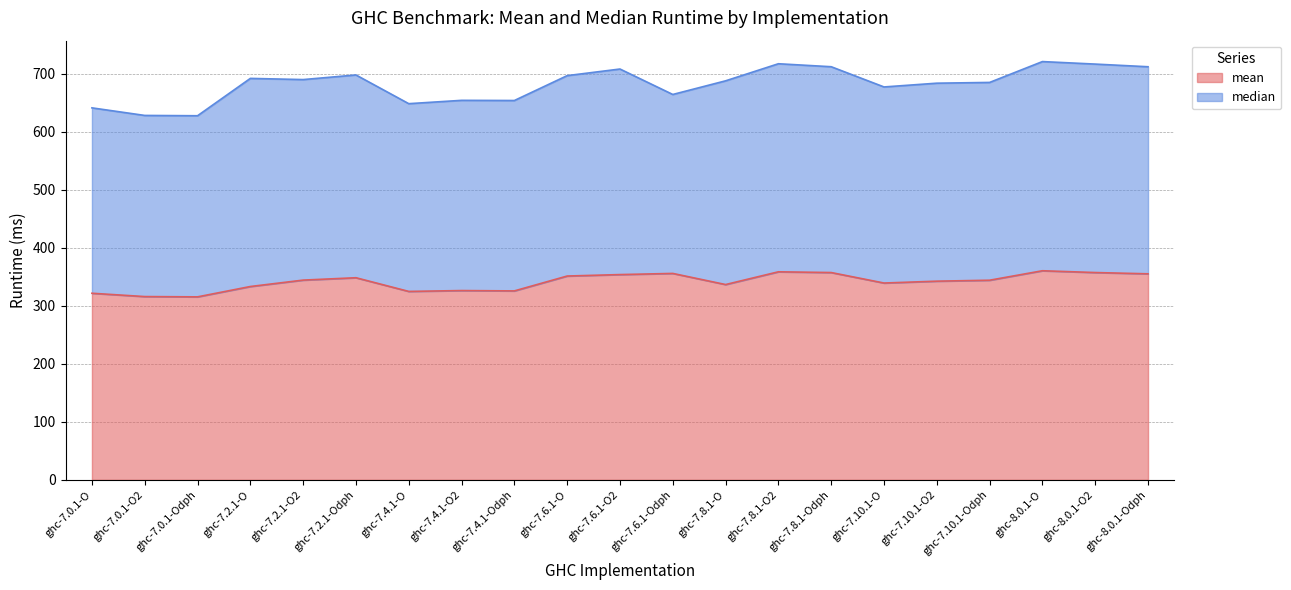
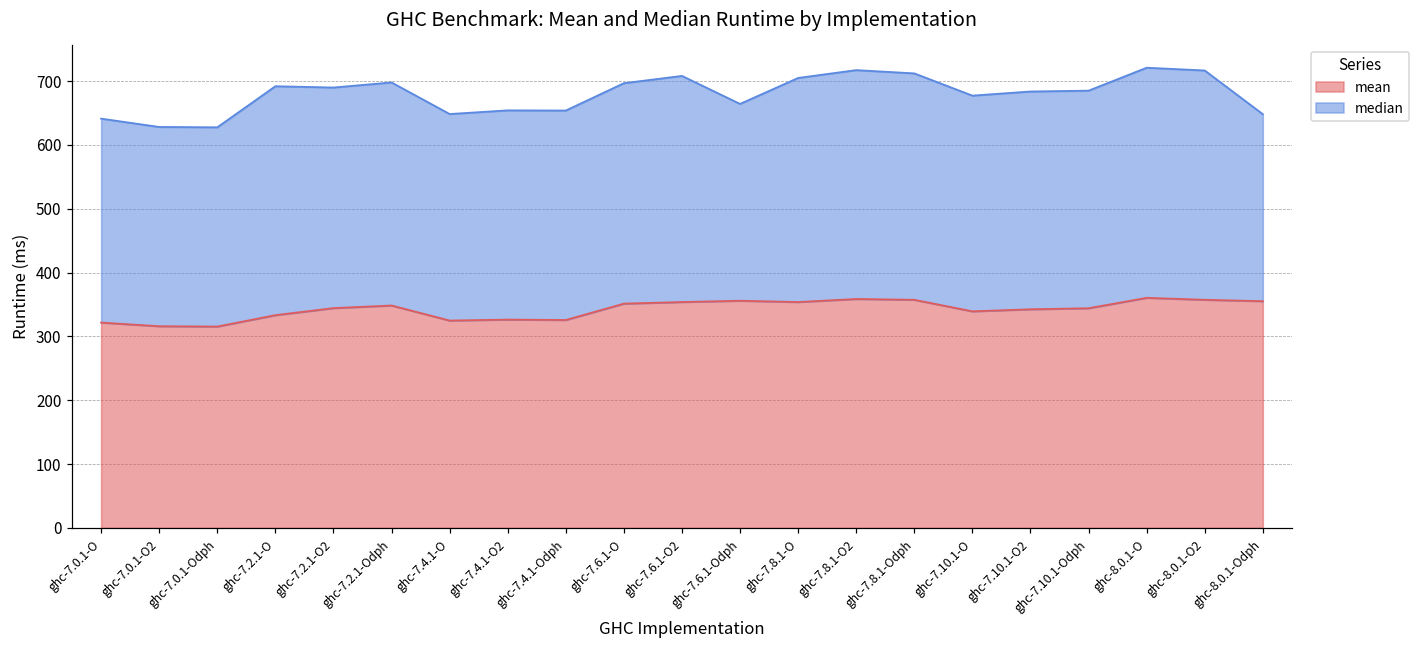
mean, ghc-7.8.1-O: 340 -> 350
median, ghc-8.0.1-Odph: 360 -> 290
